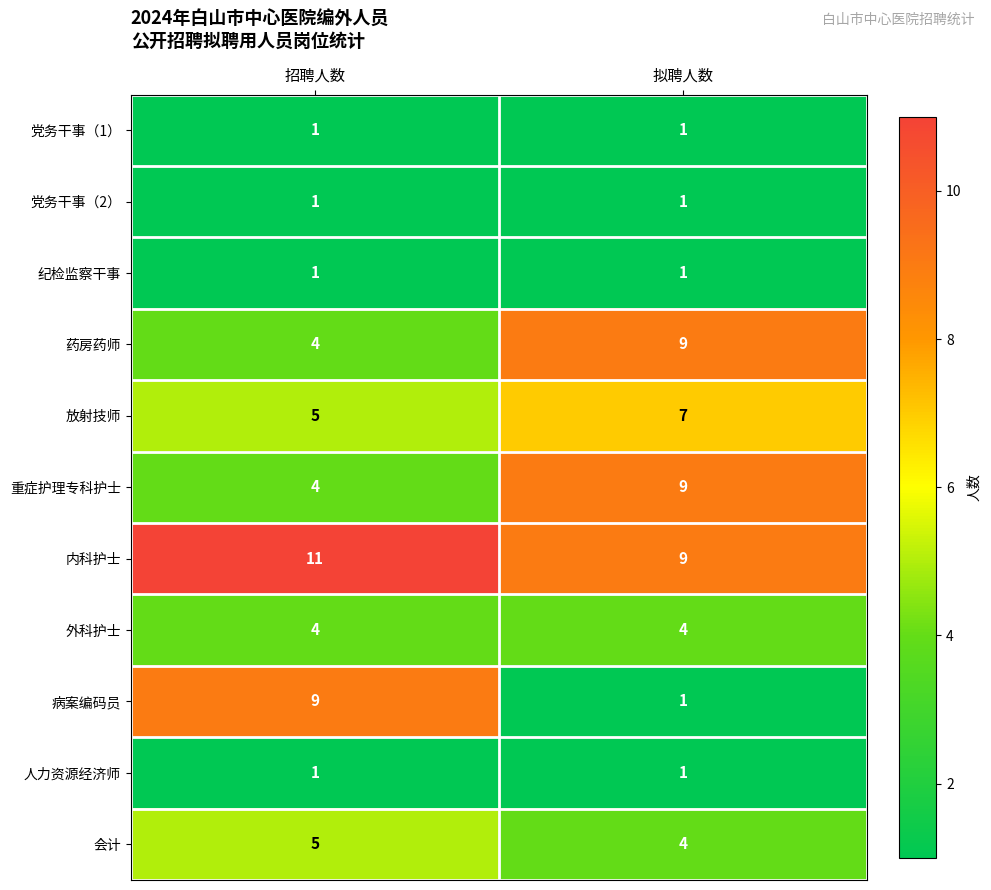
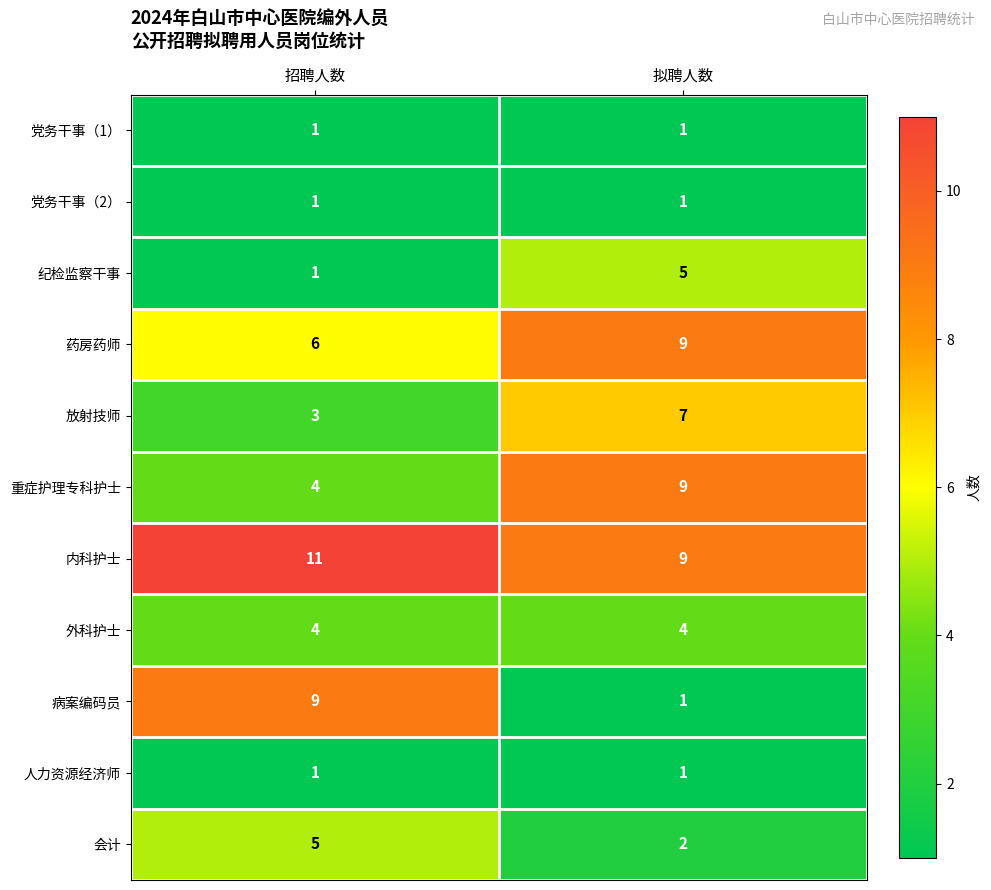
纪检监察干事, 拟聘人数: 1 -> 5
药房药师, 招聘人数: 4 -> 6
放射技师, 招聘人数: 5 -> 3
会计, 拟聘人数: 4 -> 2
